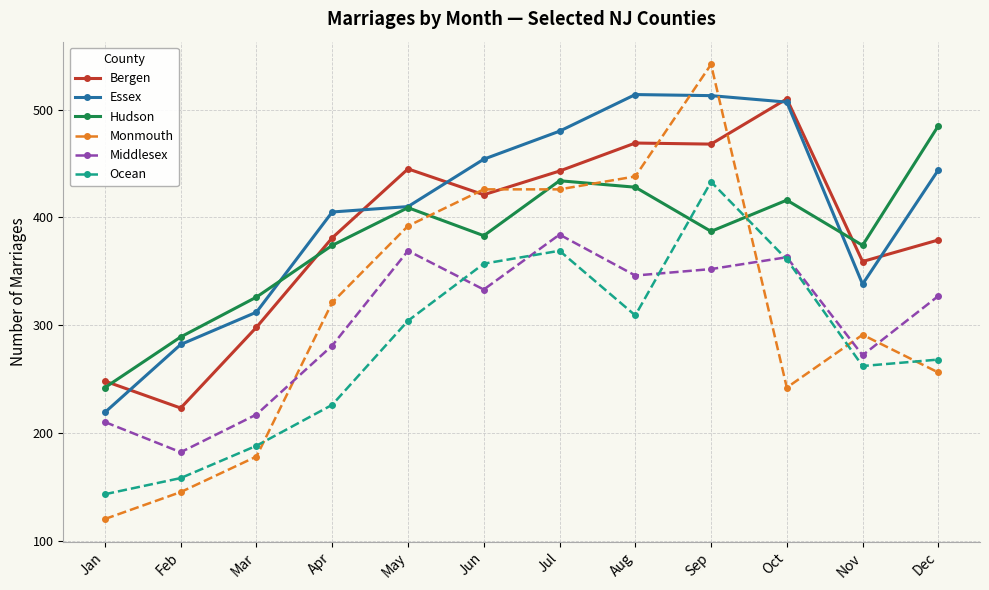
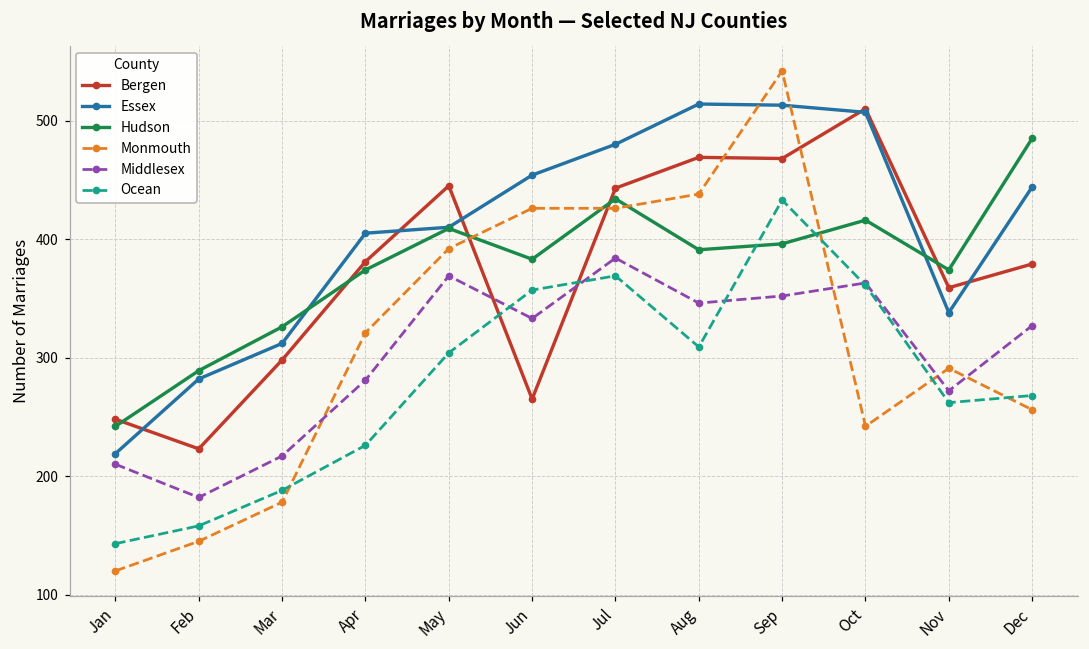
Bergen, Jun: 421 -> 265
Hudson, Aug: 428 -> 391
Hudson, Sep: 387 -> 396
